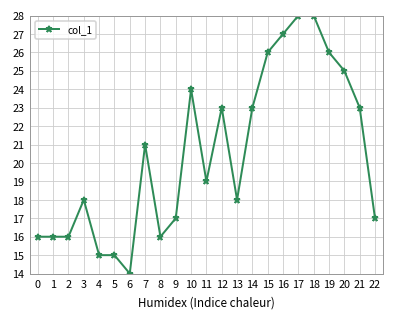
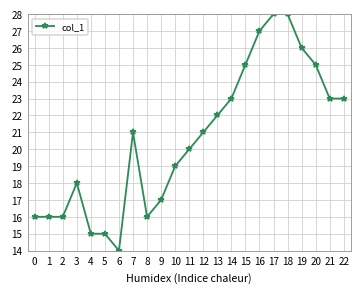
10: 24 -> 19
11: 19 -> 20
12: 23 -> 21
13: 18 -> 22
15: 26 -> 25
22: 17 -> 23
